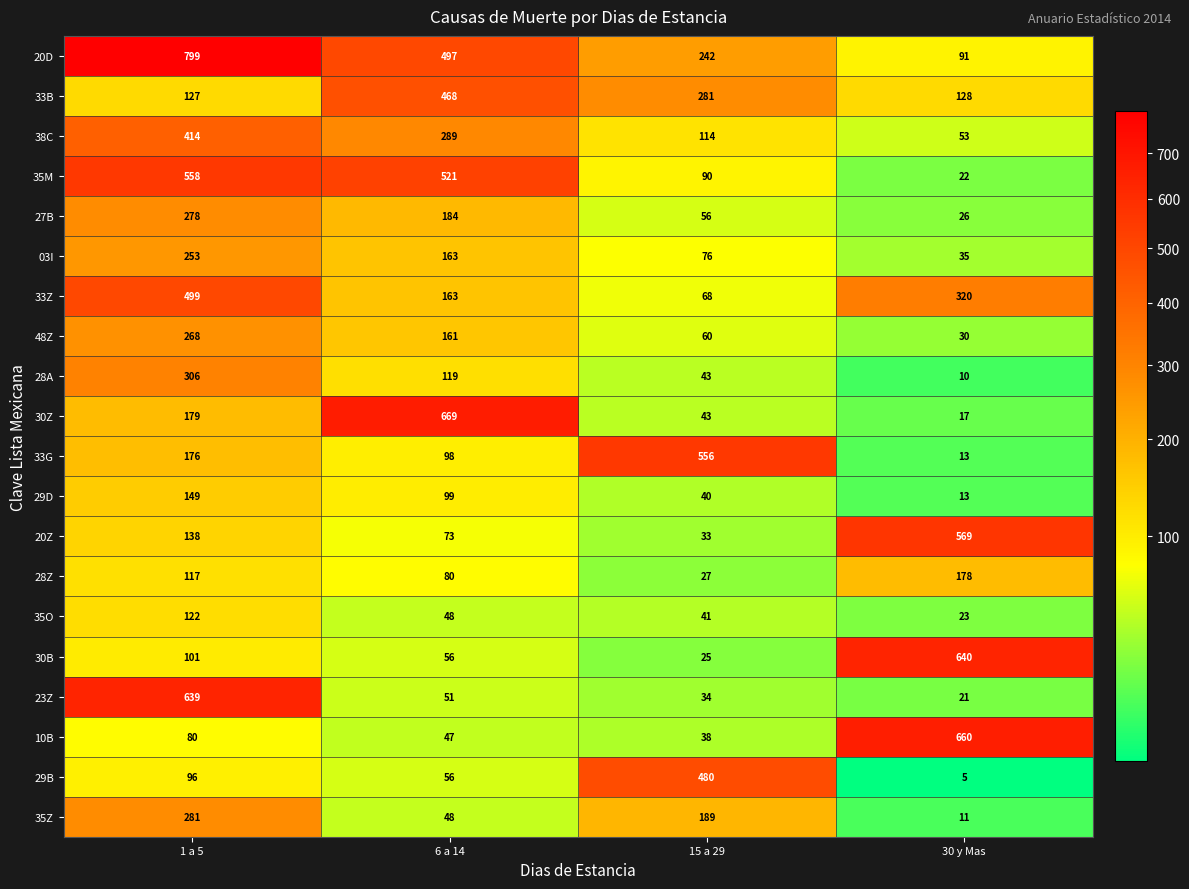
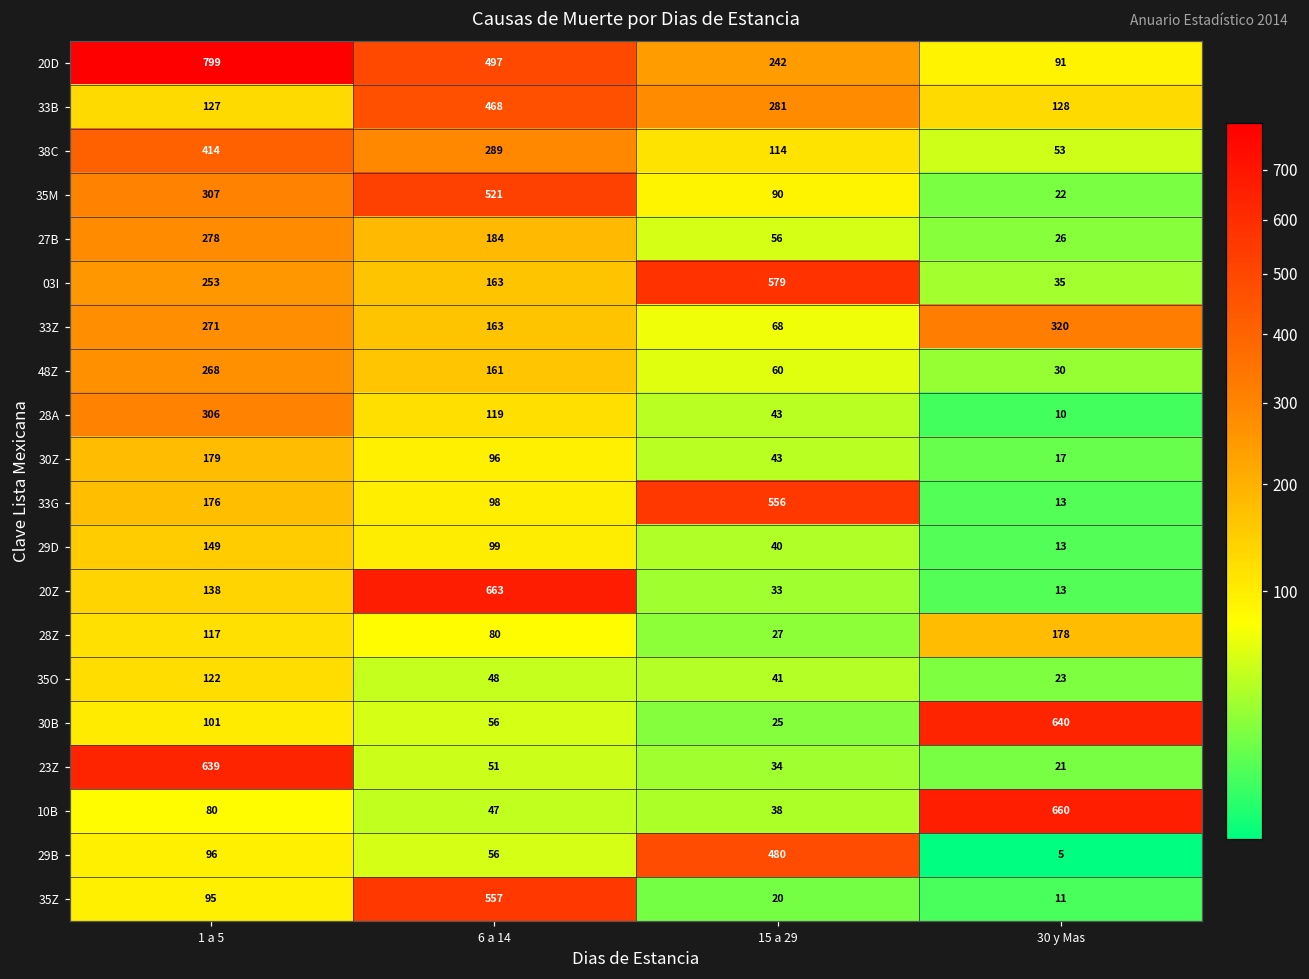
35M, 1 a 5: 558 -> 307
03I, 15 a 29: 76 -> 579
33Z, 1 a 5: 499 -> 271
30Z, 6 a 14: 669 -> 96
20Z, 6 a 14: 73 -> 663
20Z, 30 y Mas: 569 -> 13
35Z, 1 a 5: 281 -> 95
35Z, 6 a 14: 48 -> 557
35Z, 15 a 29: 189 -> 20
